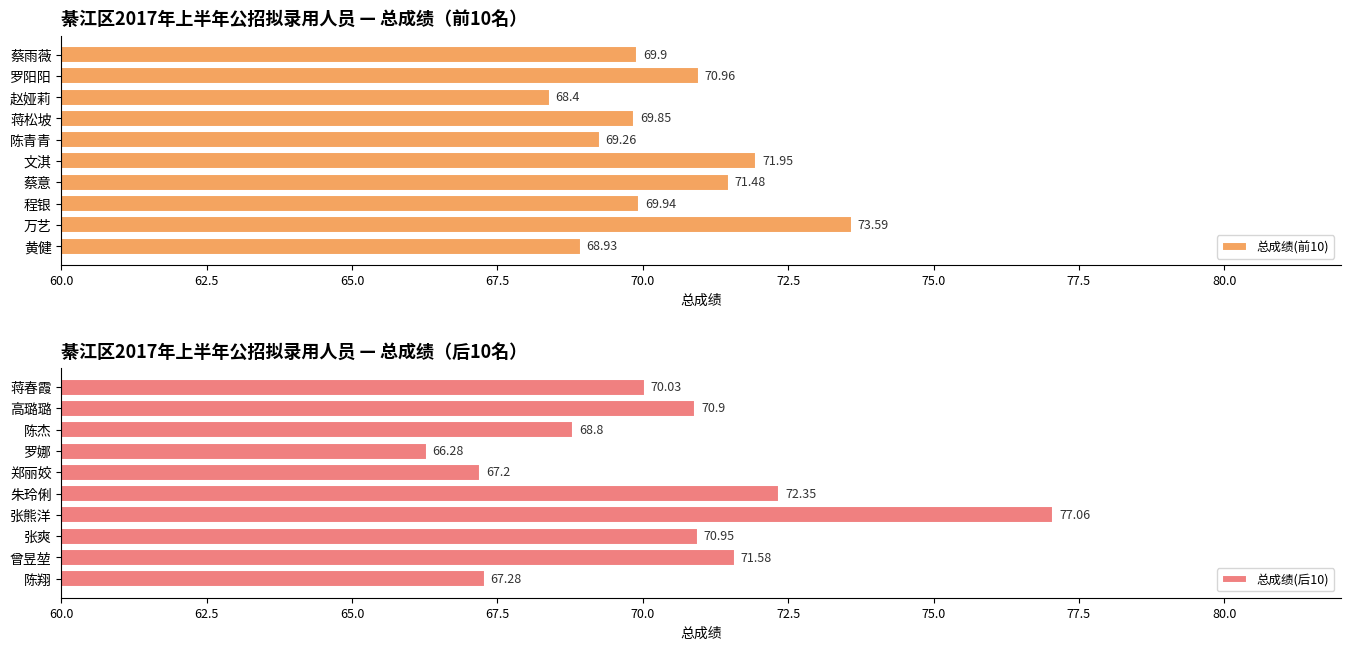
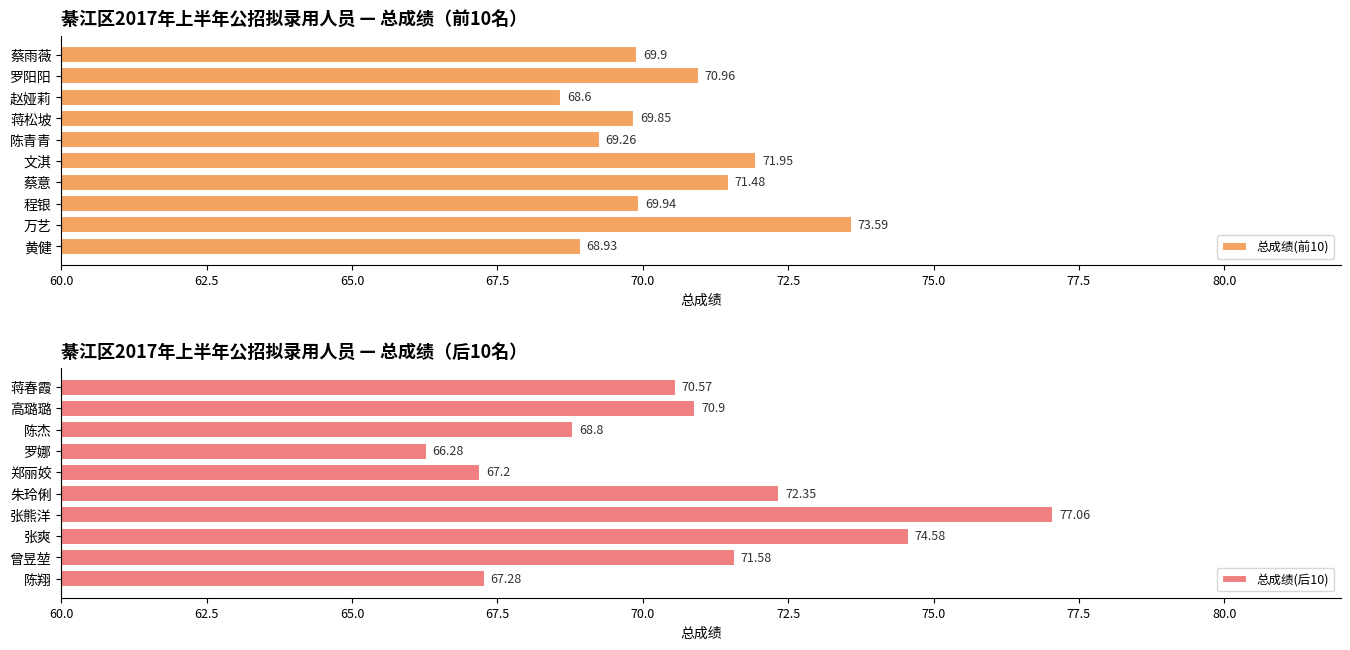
綦江区2017年上半年公招拟录用人员 — 总成绩（前10名）, 赵娅莉: 68.4 -> 68.6
綦江区2017年上半年公招拟录用人员 — 总成绩（后10名）, 蒋春霞: 70.03 -> 70.57
綦江区2017年上半年公招拟录用人员 — 总成绩（后10名）, 张爽: 70.95 -> 74.58
